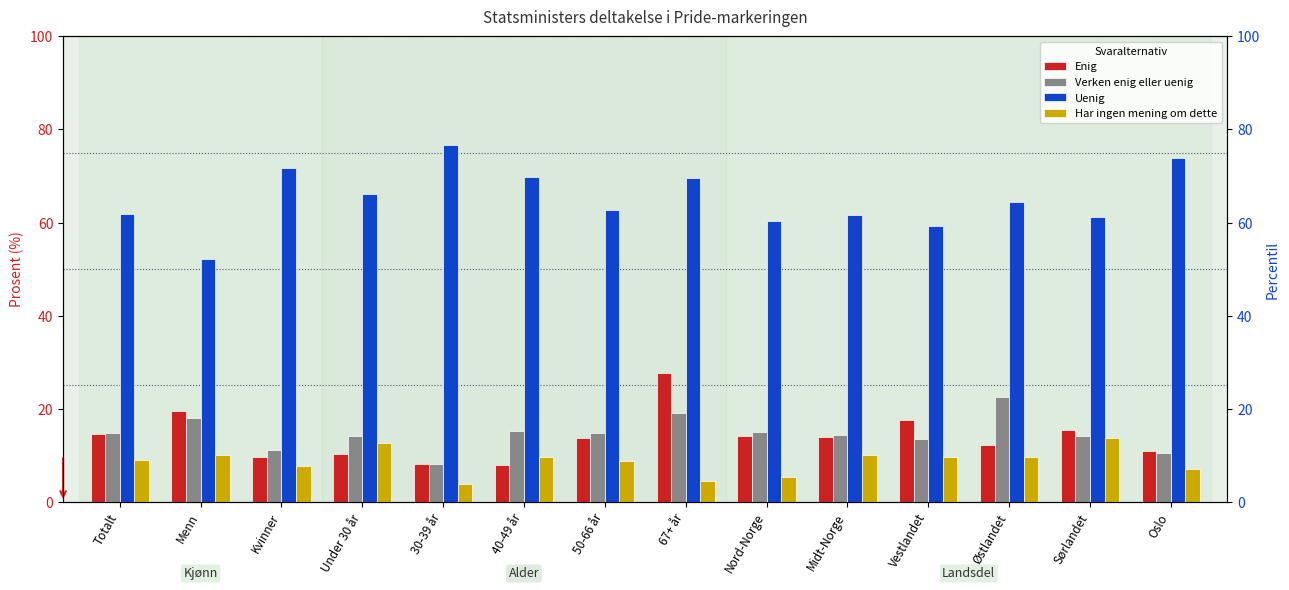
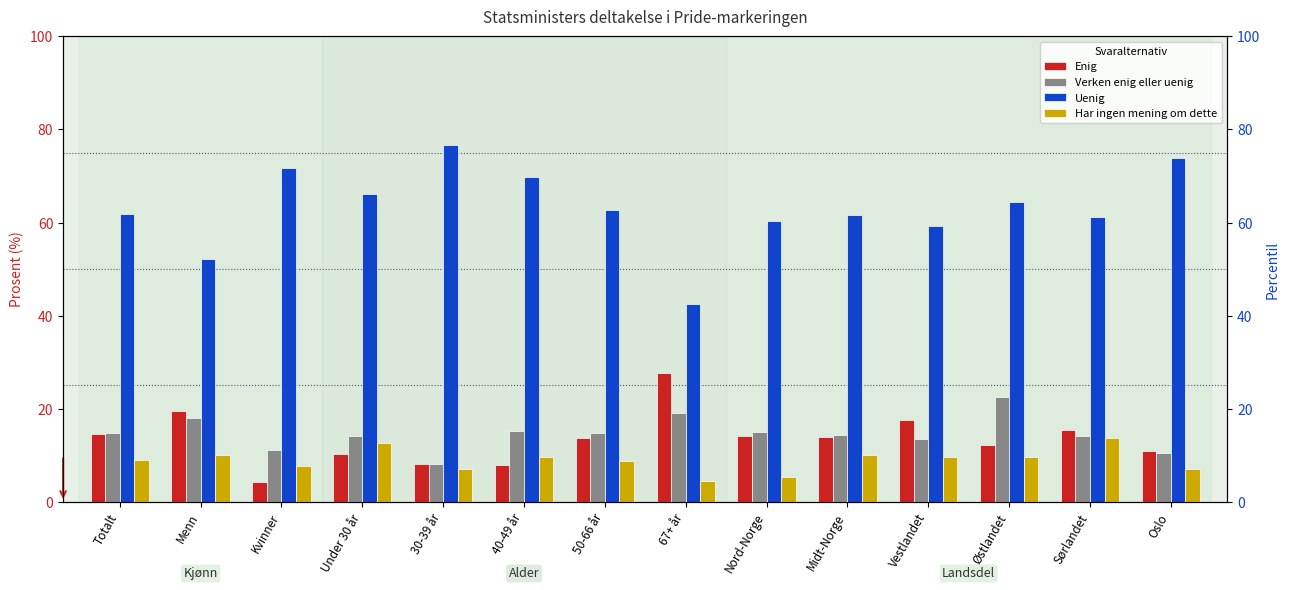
Enig, Kvinner: 10 -> 4
Har ingen mening om dette, 30-39 år: 4 -> 7
Uenig, 67+ år: 70 -> 42
